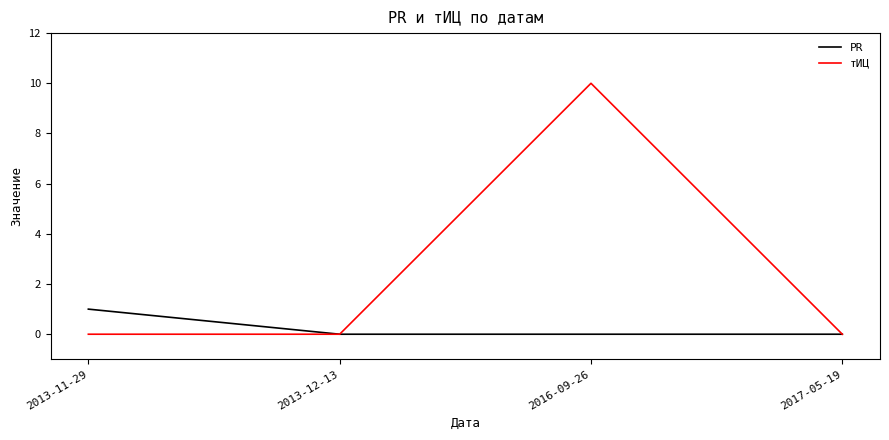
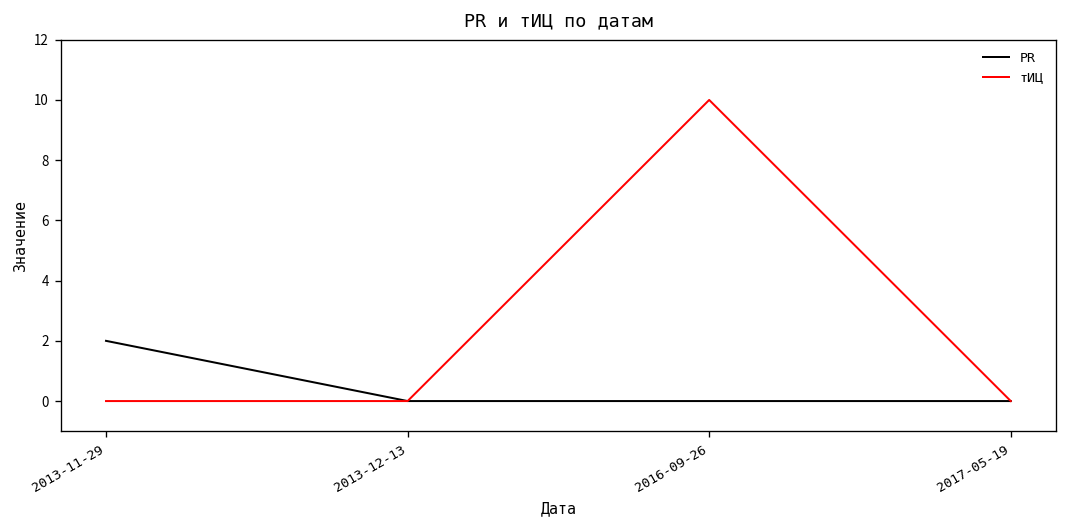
PR, 2013-11-29: 1 -> 2
